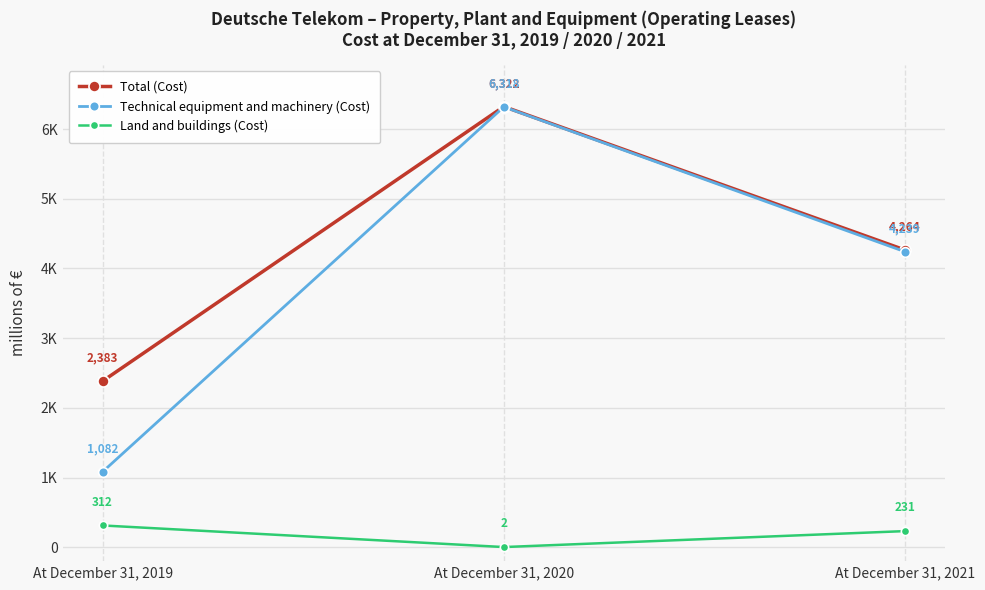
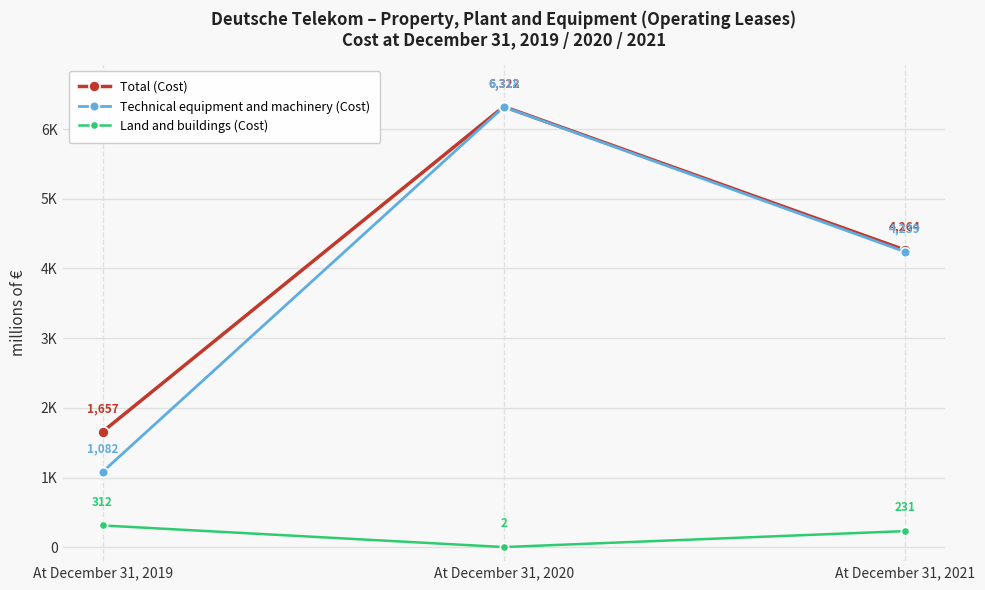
Total (Cost), At December 31, 2019: 2,383 -> 1,657
